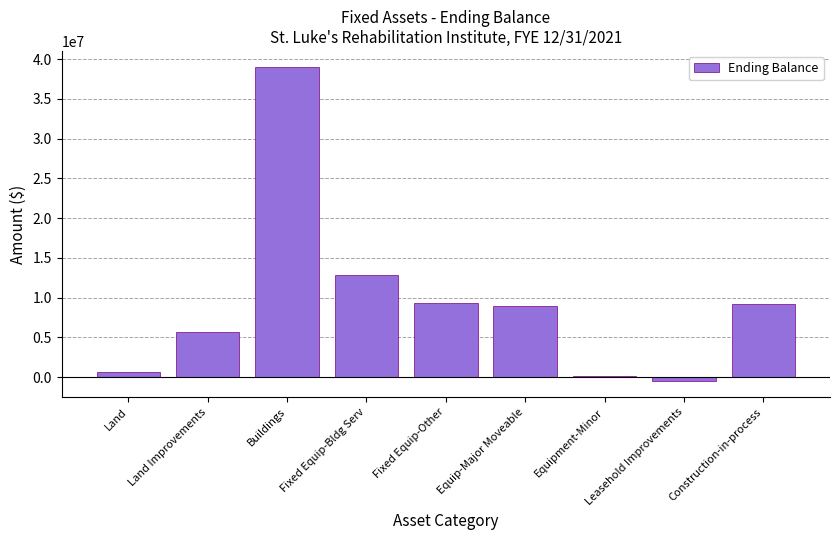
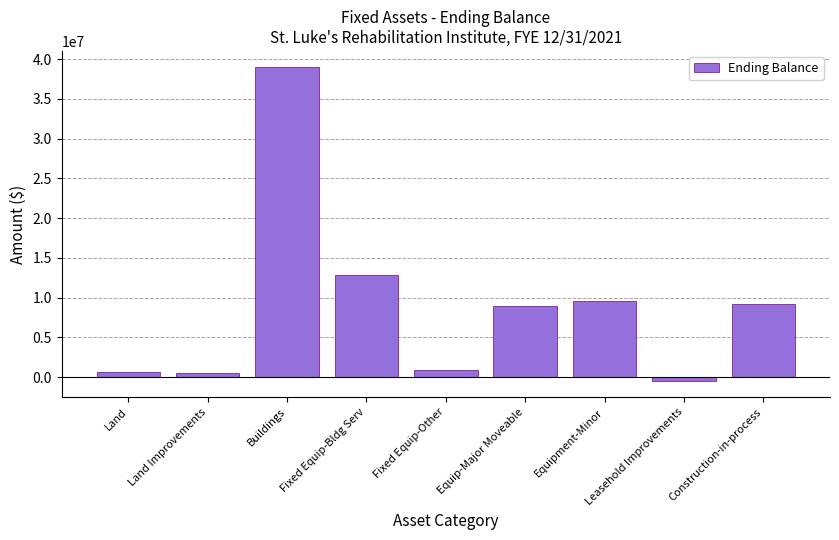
Land Improvements: 6000000 -> 1000000
Fixed Equip-Other: 9000000 -> 1000000
Equipment-Minor: 0 -> 10000000
